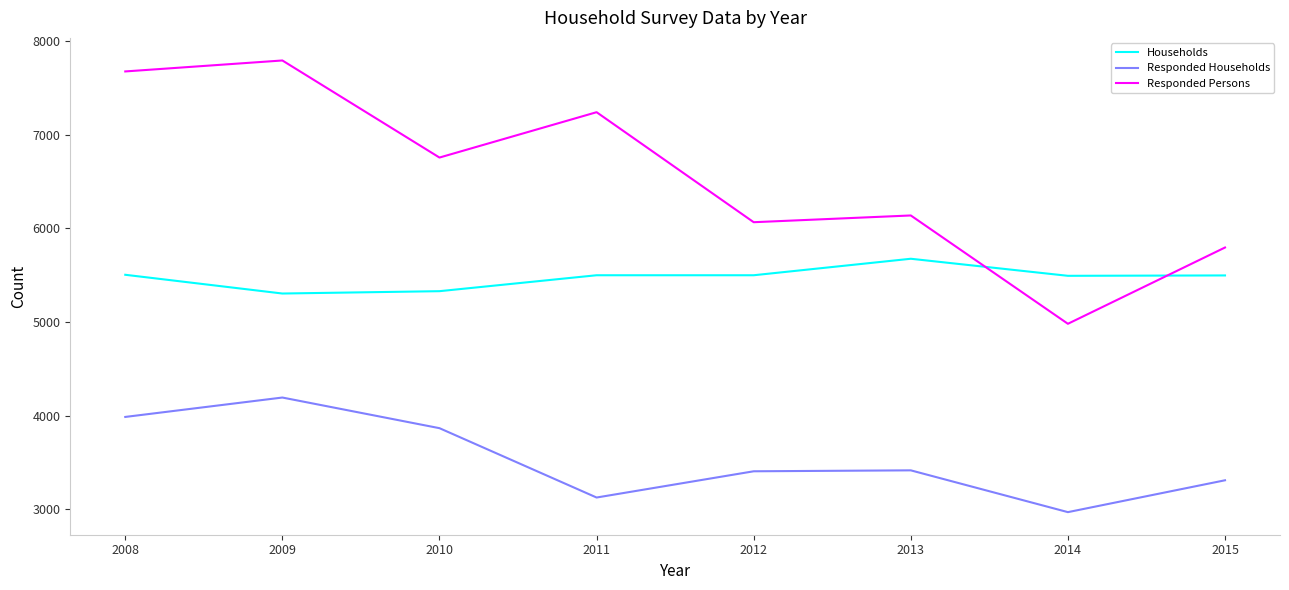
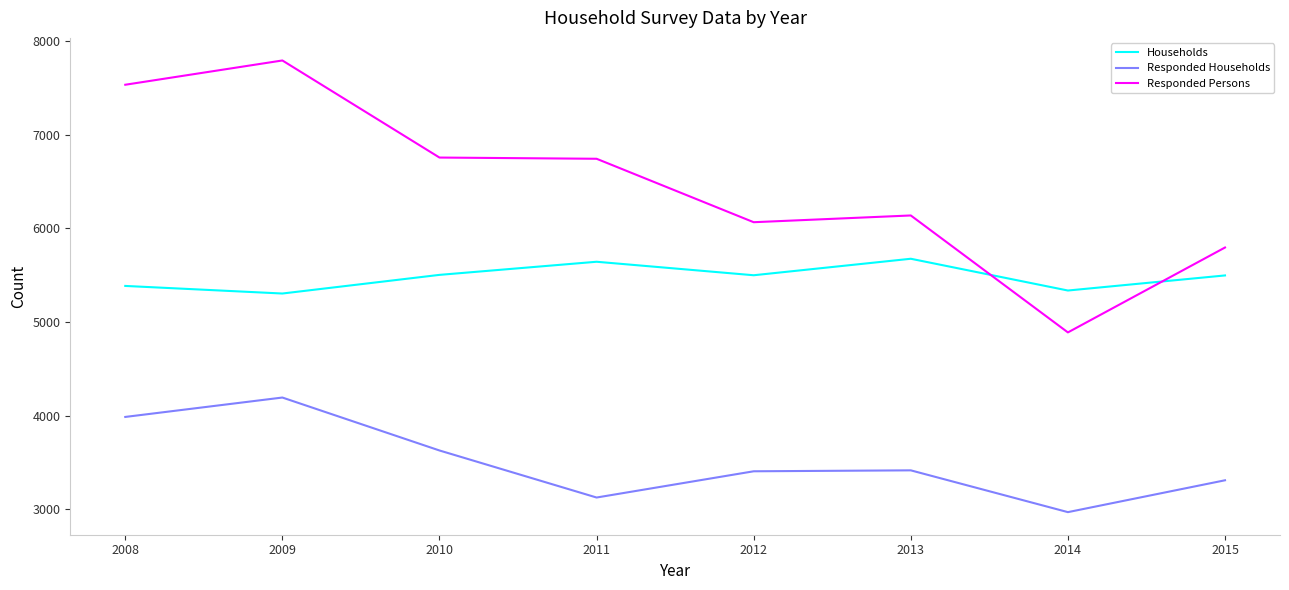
Households, 2008: 5500 -> 5400
Responded Persons, 2008: 7700 -> 7500
Households, 2010: 5300 -> 5500
Responded Households, 2010: 3900 -> 3600
Households, 2011: 5500 -> 5600
Responded Persons, 2011: 7200 -> 6700
Households, 2014: 5500 -> 5300
Responded Persons, 2014: 5000 -> 4900
